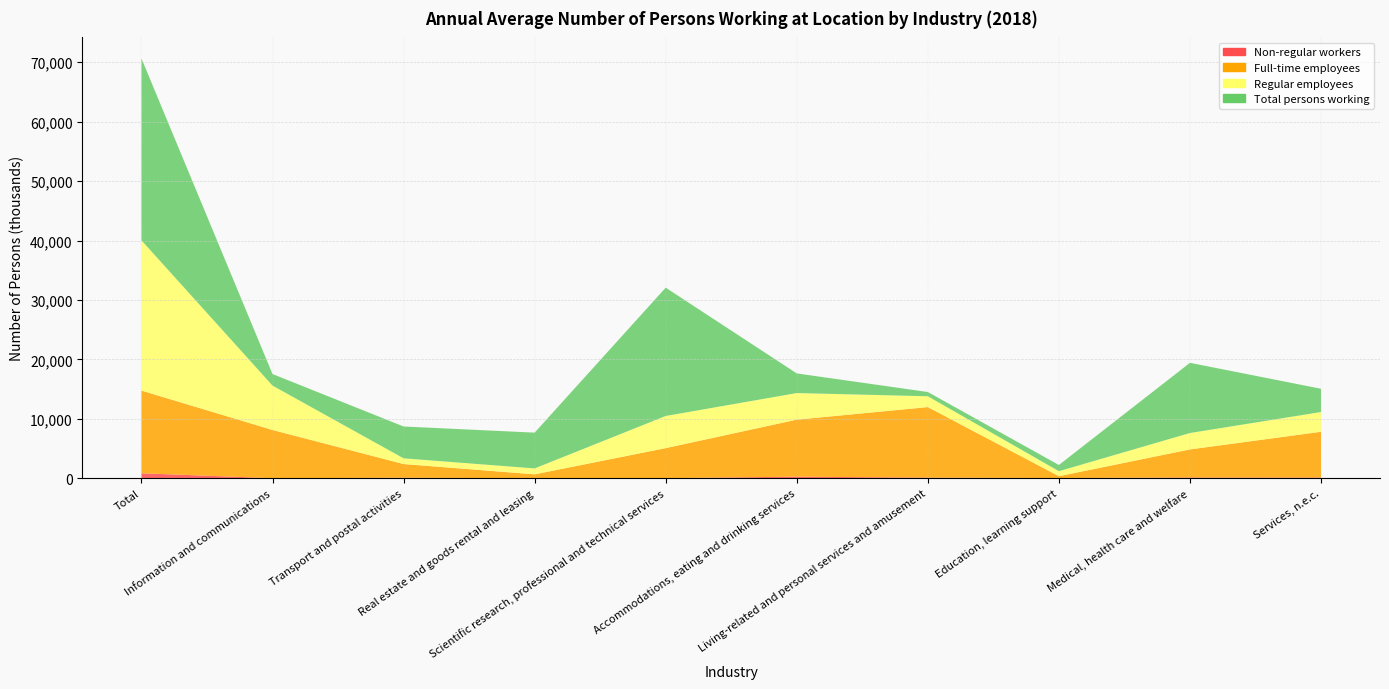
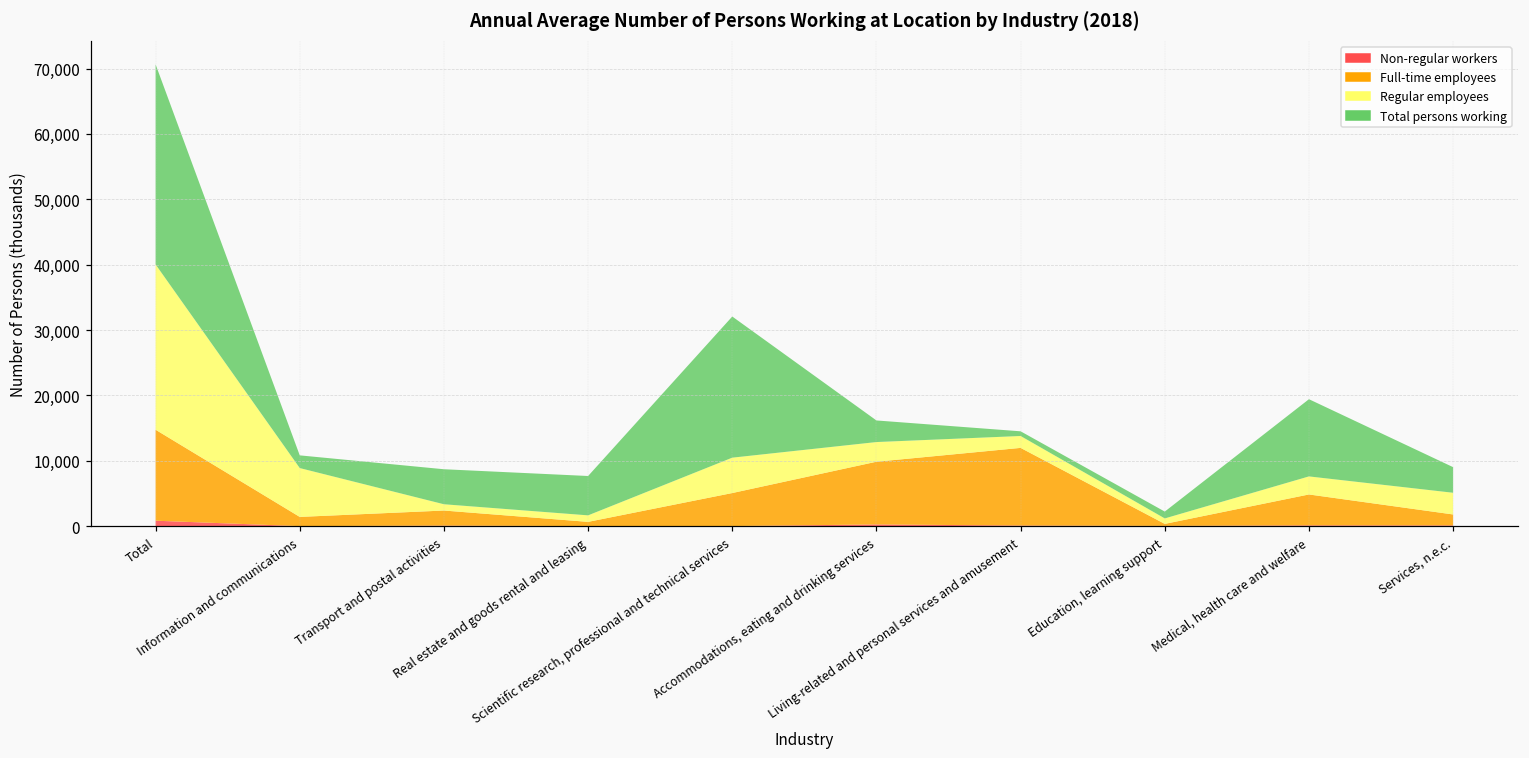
Full-time employees, Information and communications: 8,000 -> 1,000
Regular employees, Accommodations, eating and drinking services: 4,000 -> 3,000
Full-time employees, Services, n.e.c.: 8,000 -> 2,000
